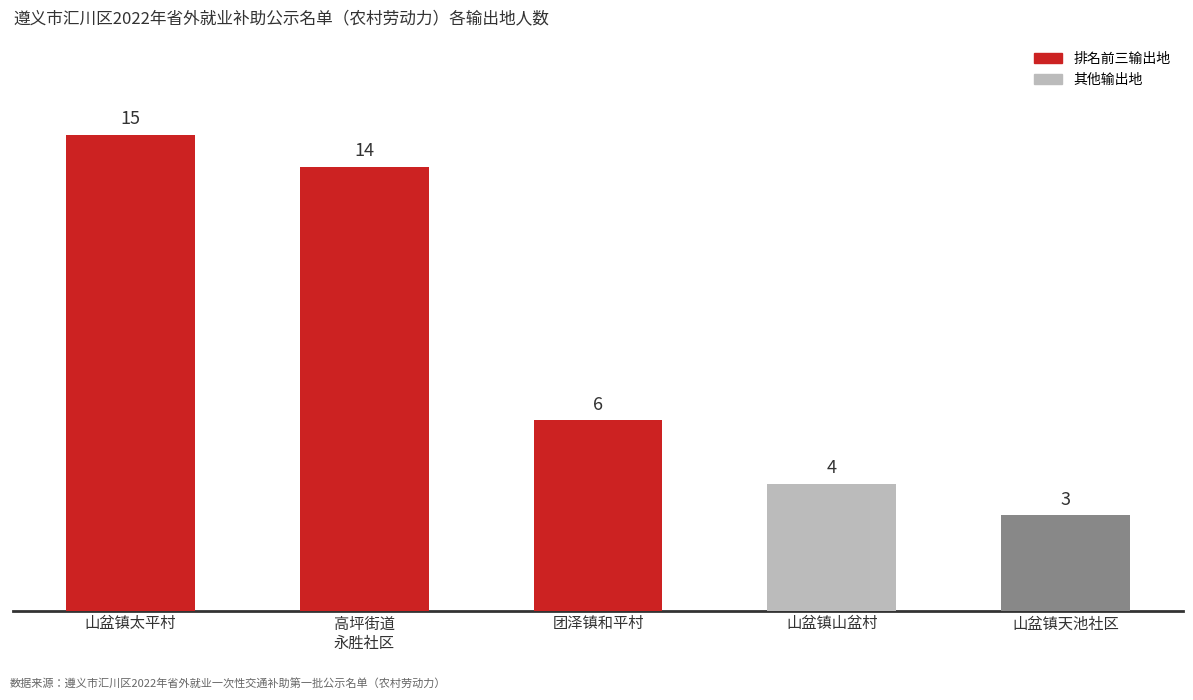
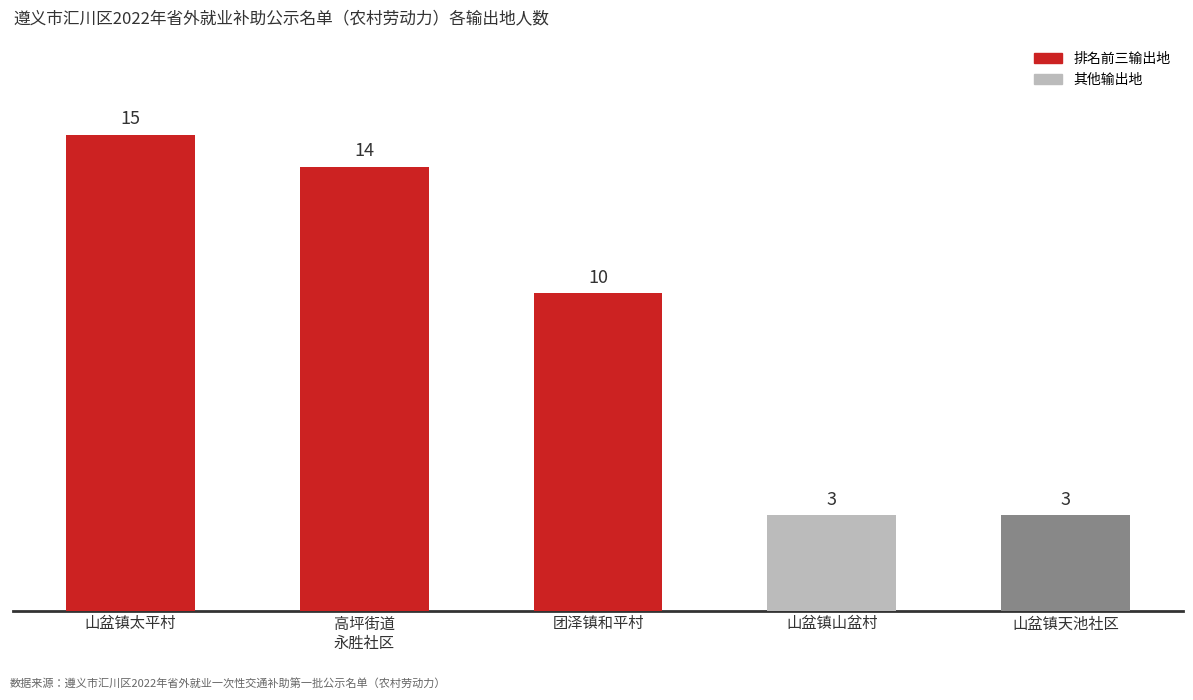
团泽镇和平村: 6 -> 10
山盆镇山盆村: 4 -> 3
